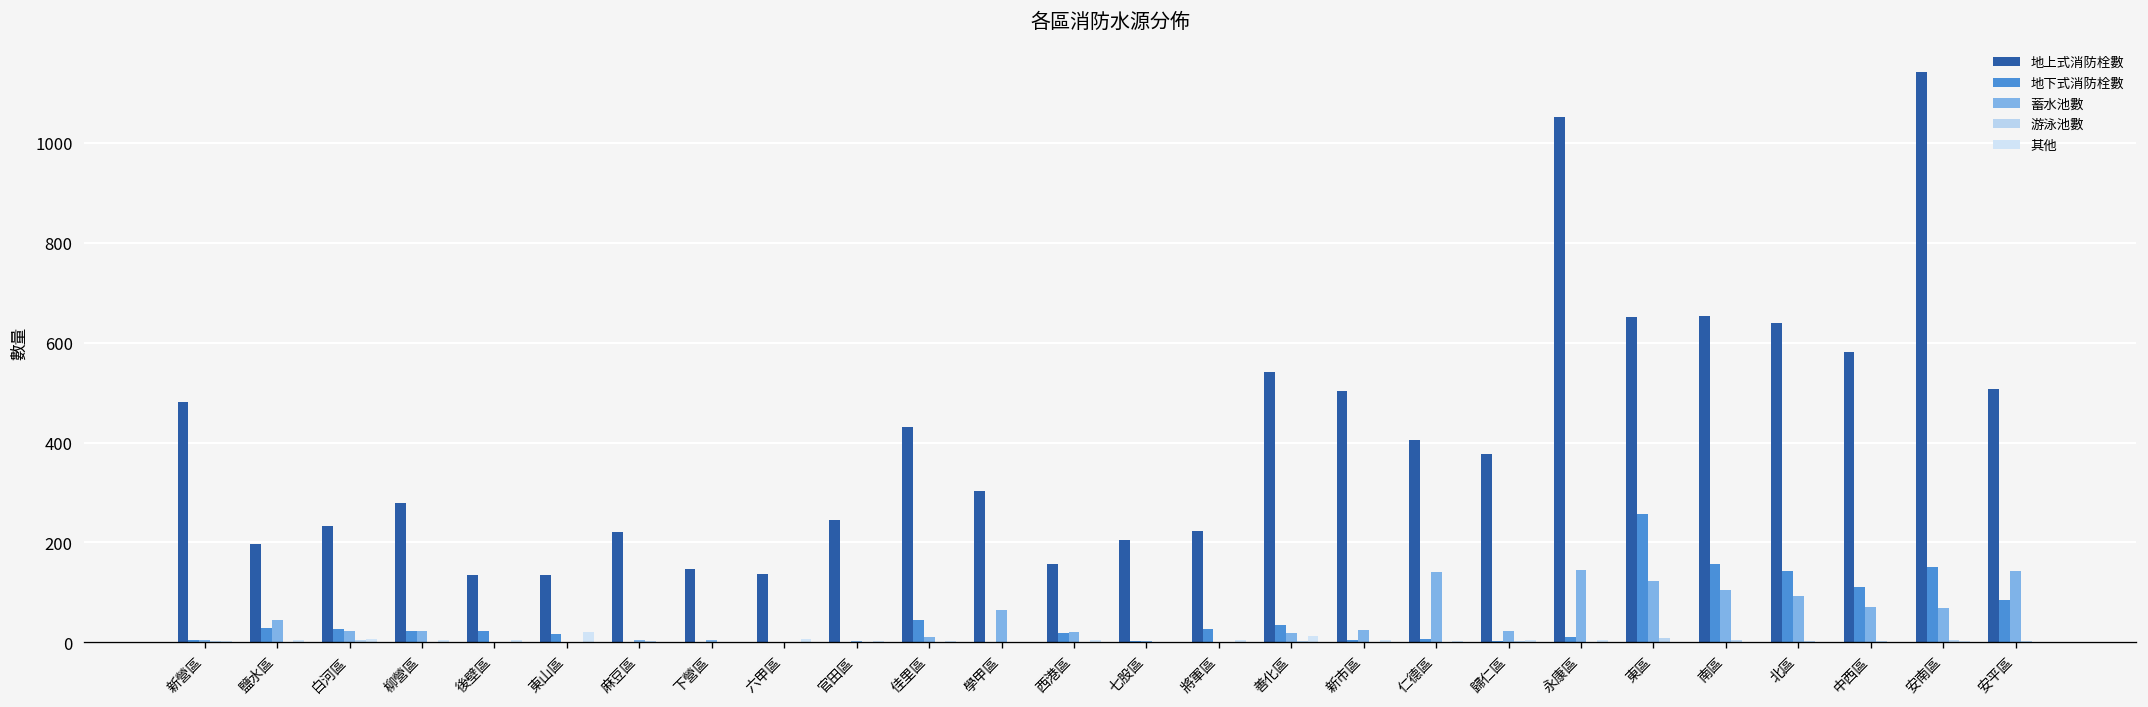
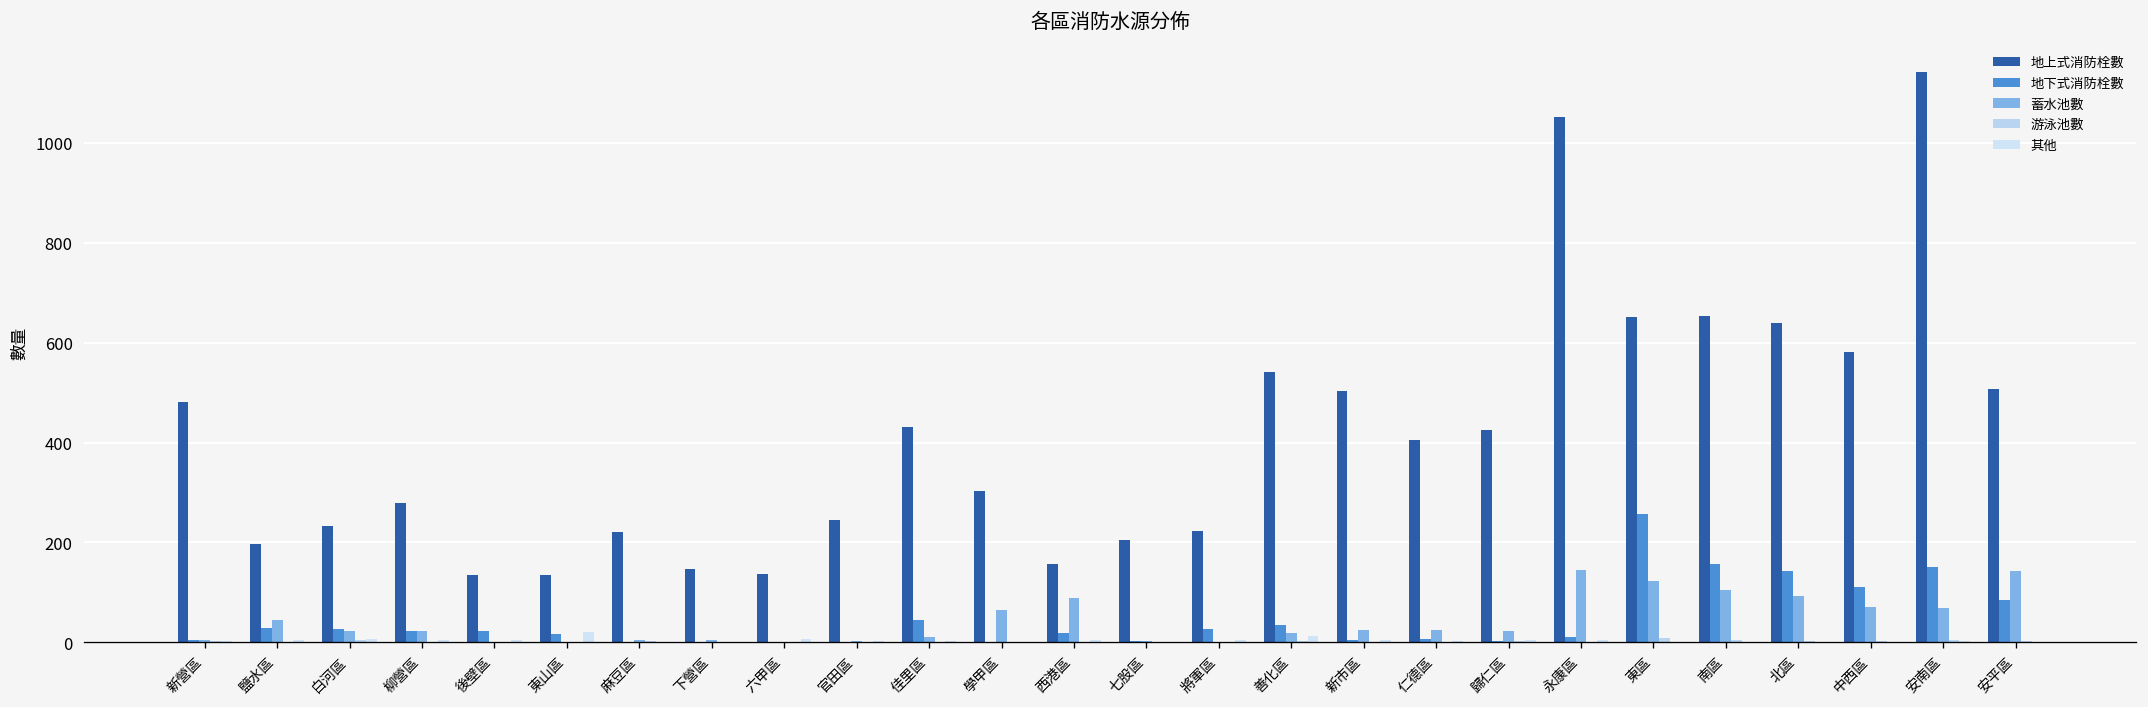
蓄水池數, 西港區: 20 -> 90
蓄水池數, 仁德區: 140 -> 20
地上式消防栓數, 歸仁區: 380 -> 430
